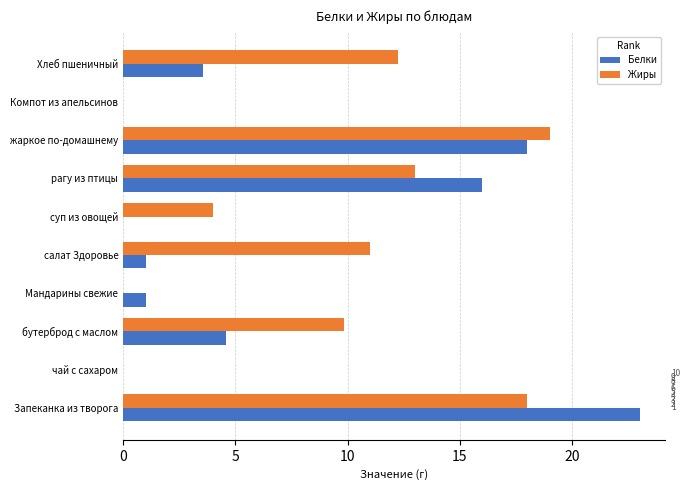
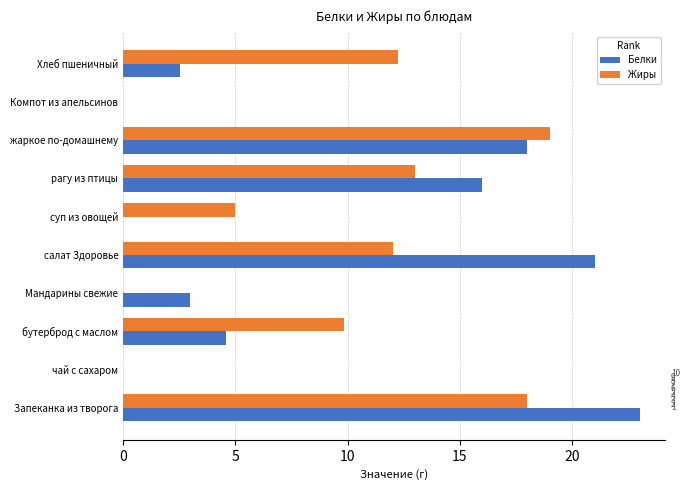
Белки, Хлеб пшеничный: 3.6 -> 2.5
Жиры, суп из овощей: 4 -> 5
Жиры, салат Здоровье: 11 -> 12
Белки, салат Здоровье: 1 -> 21
Белки, Мандарины свежие: 1 -> 3
